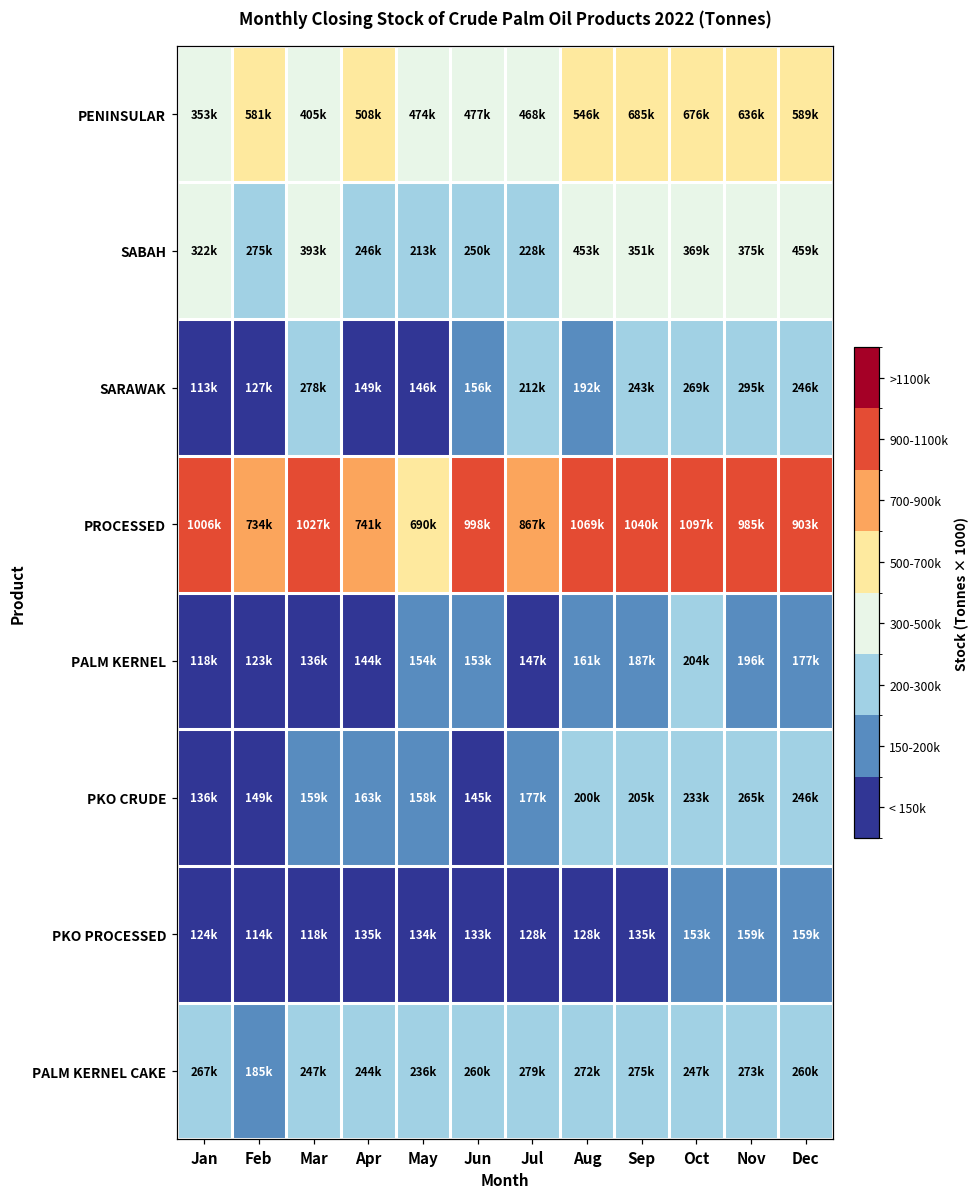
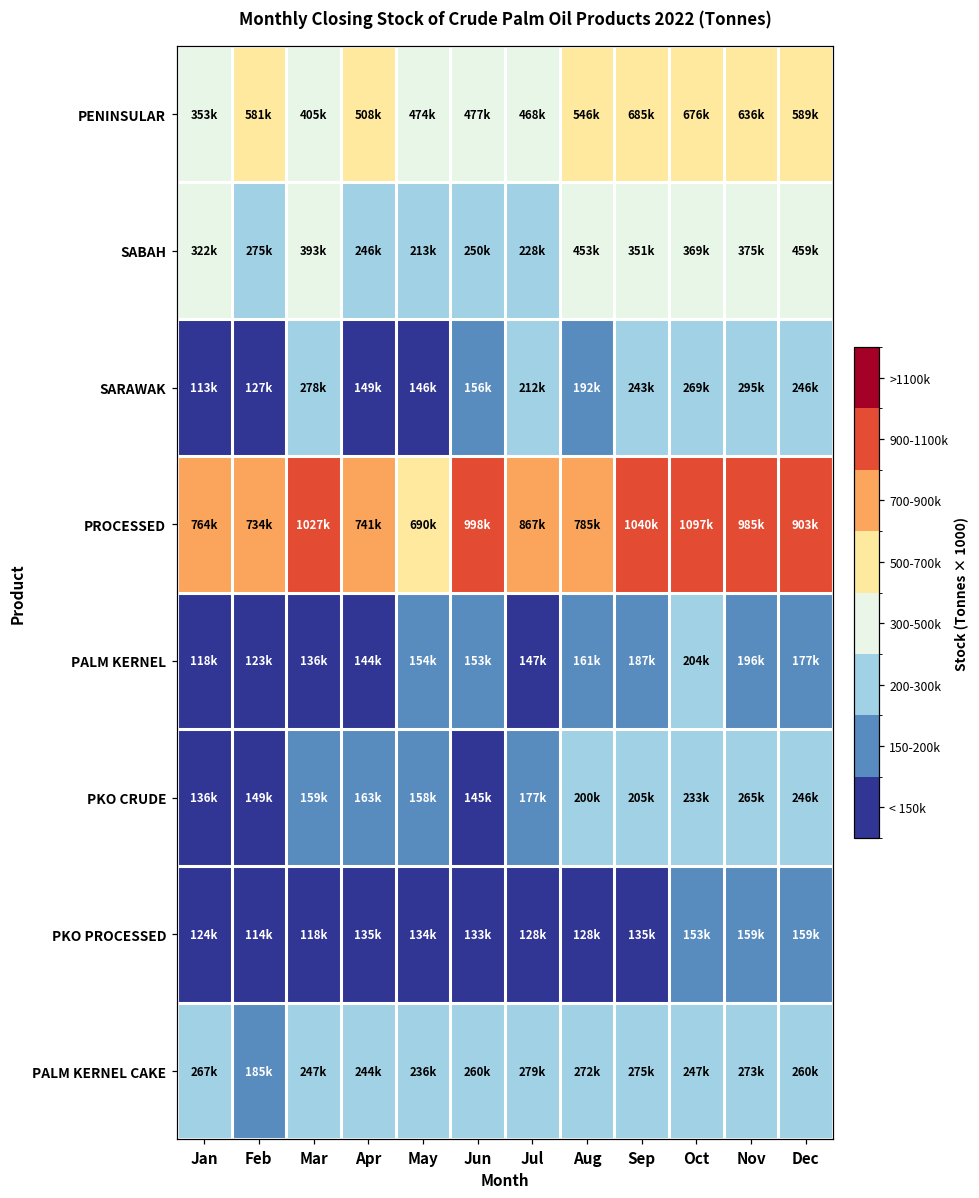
PROCESSED, Jan: 1006k -> 764k
PROCESSED, Aug: 1069k -> 785k
